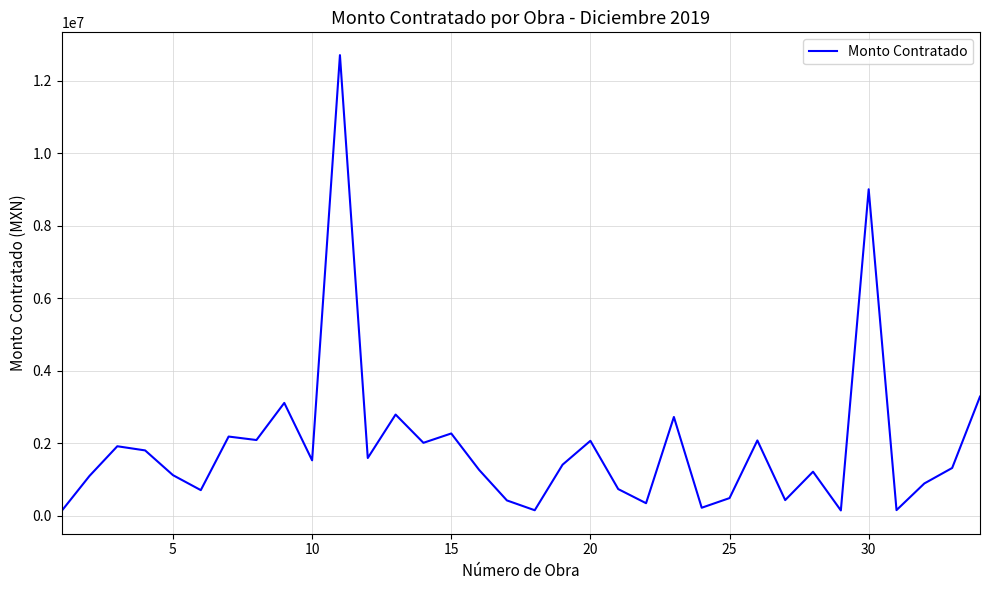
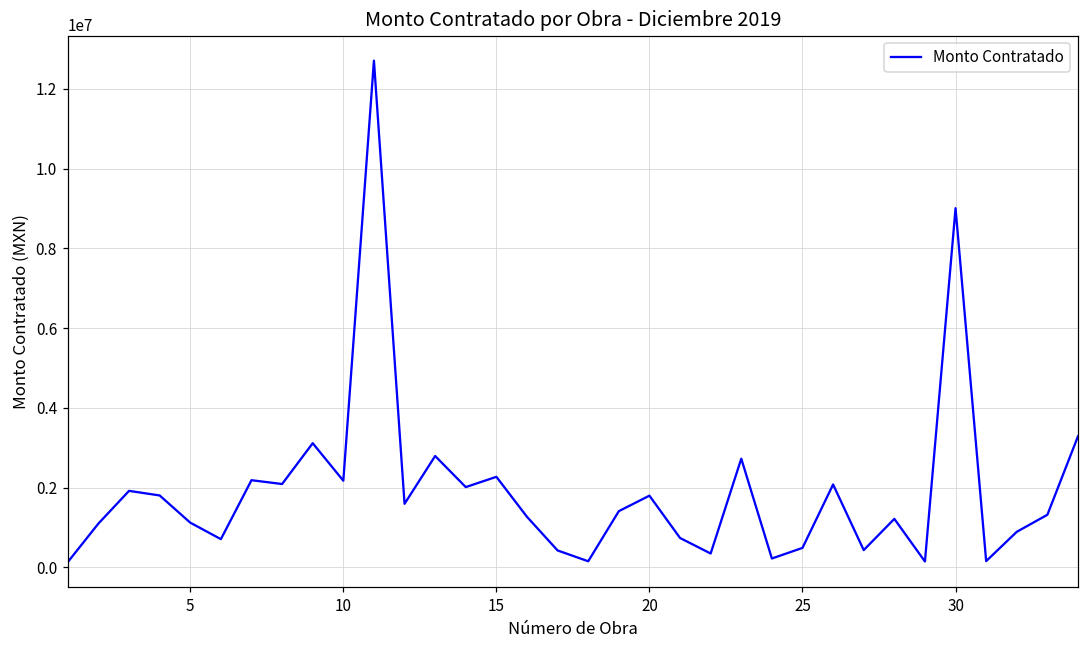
10: 1500000 -> 2200000
20: 2100000 -> 1800000
